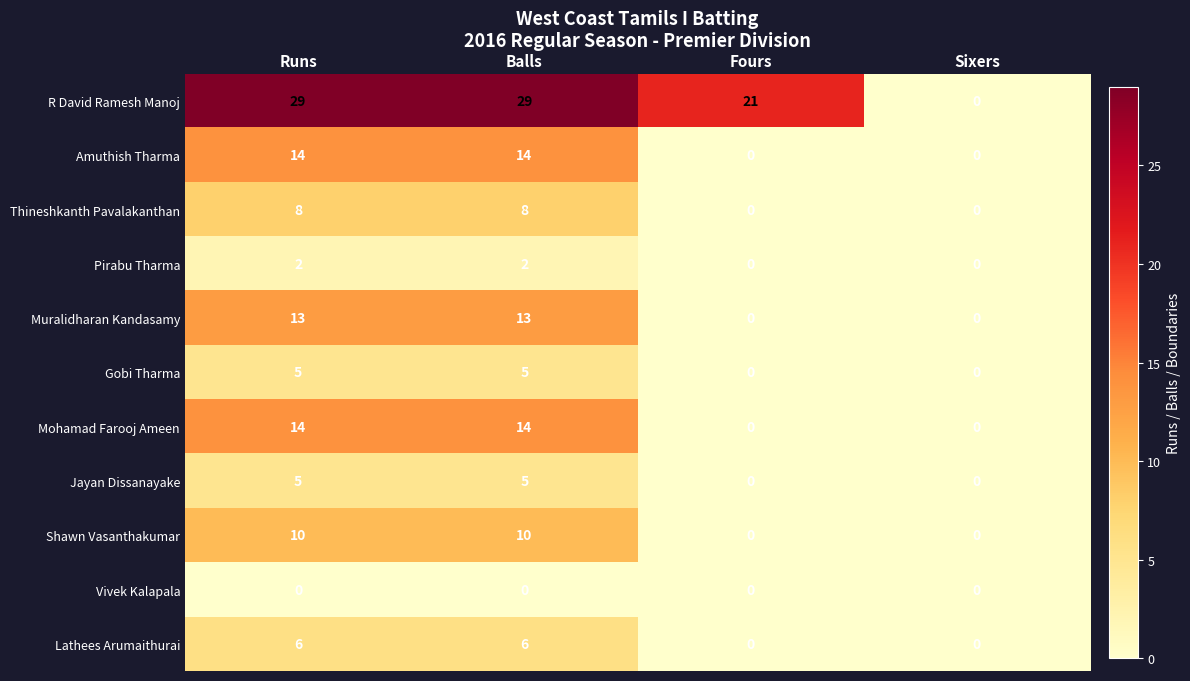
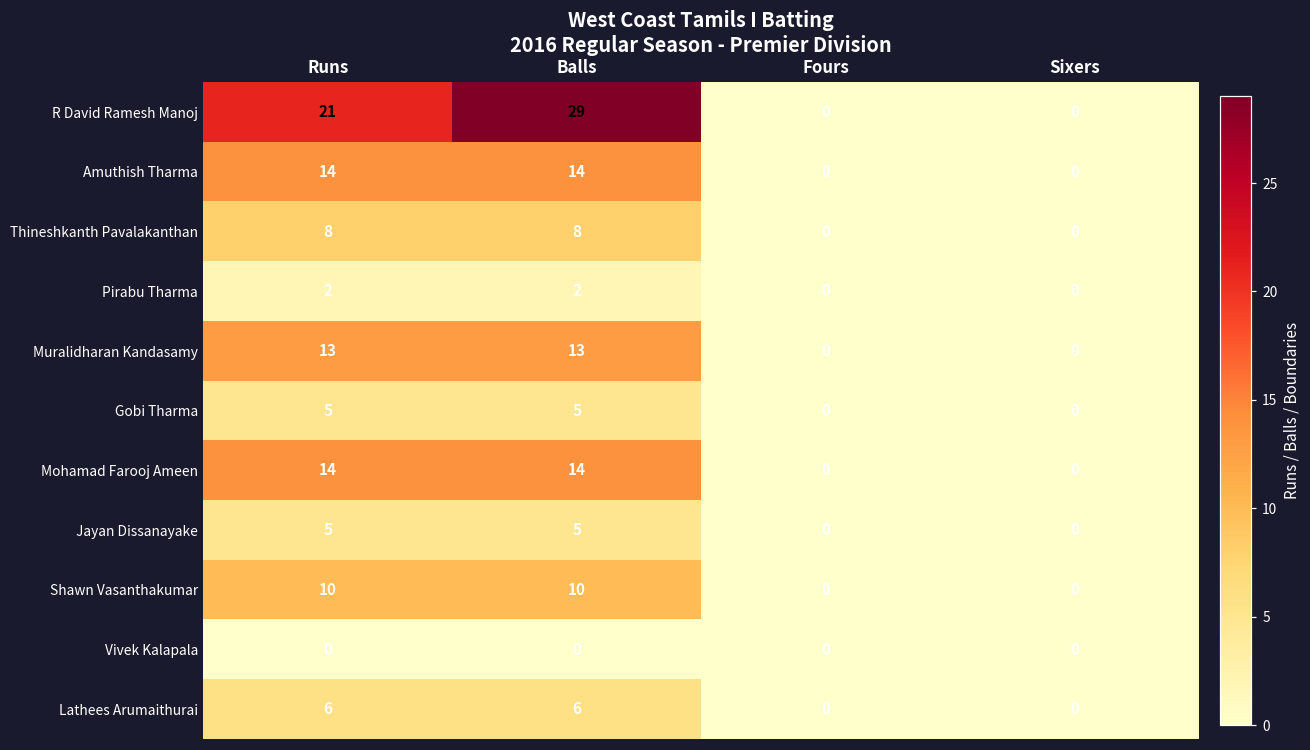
R David Ramesh Manoj, Runs: 29 -> 21
R David Ramesh Manoj, Fours: 21 -> 0
